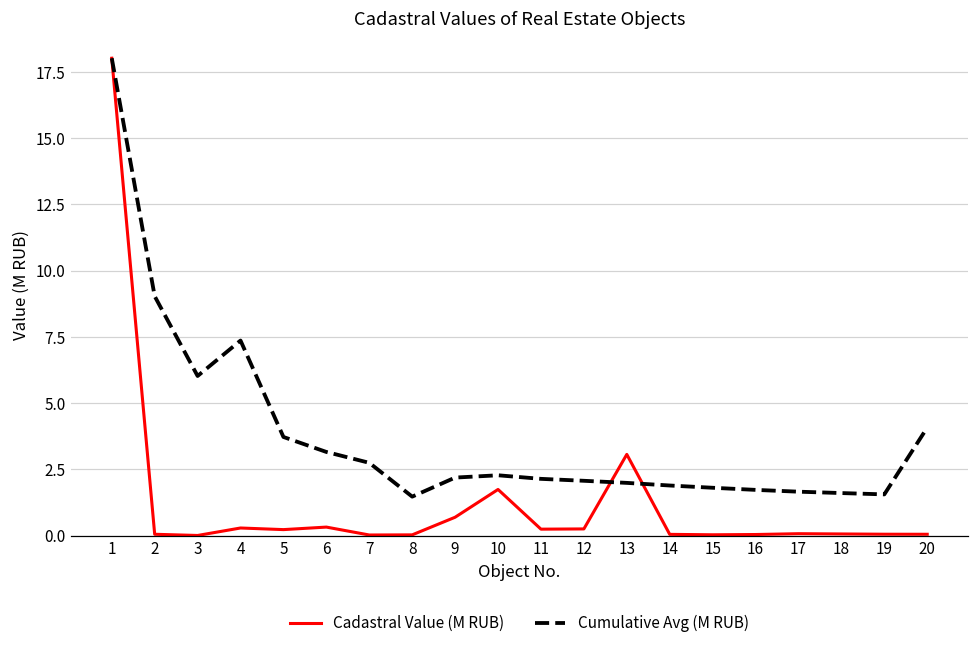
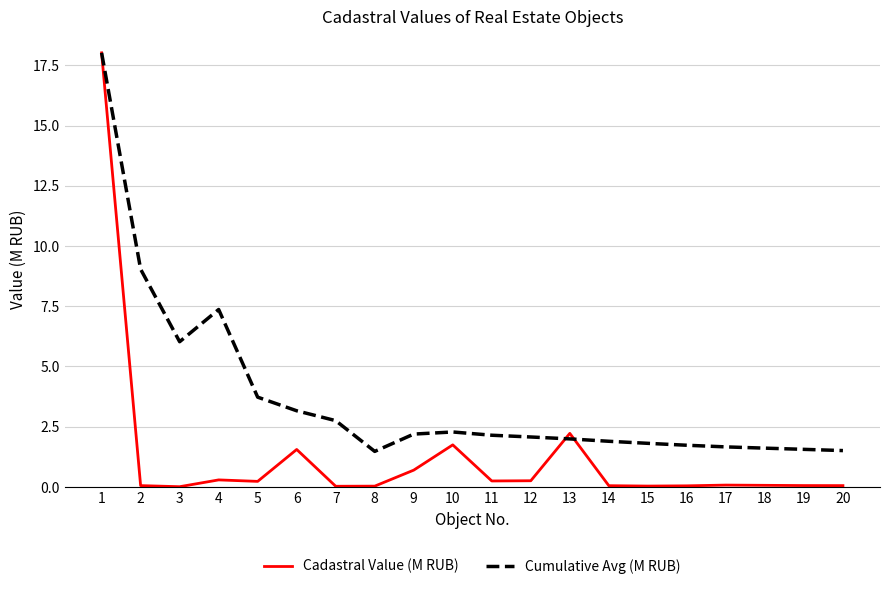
Cadastral Value (M RUB), 6: 0.3 -> 1.6
Cadastral Value (M RUB), 13: 3.1 -> 2.2
Cumulative Avg (M RUB), 20: 4.1 -> 1.5
